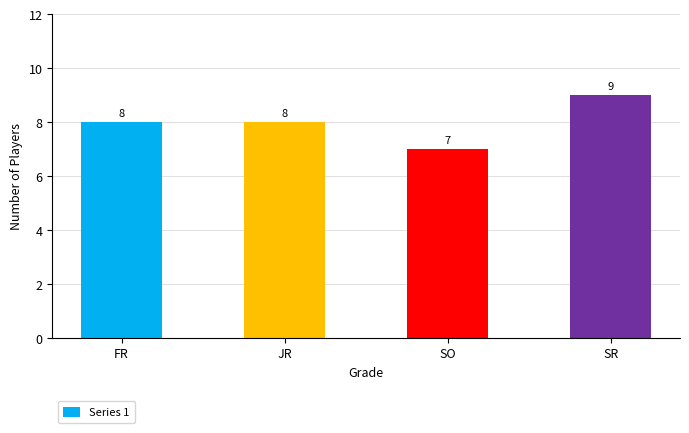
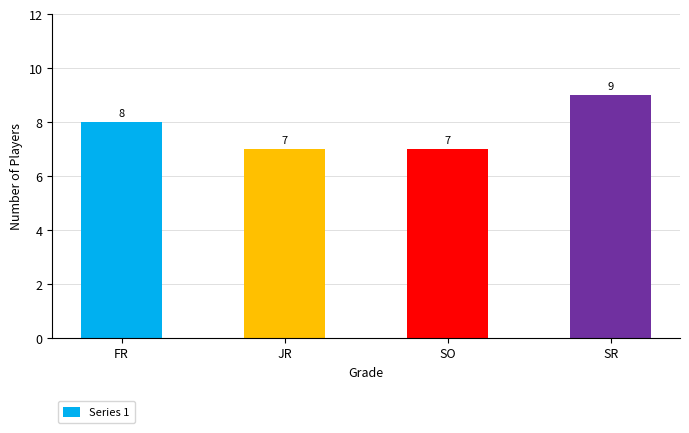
JR: 8 -> 7
